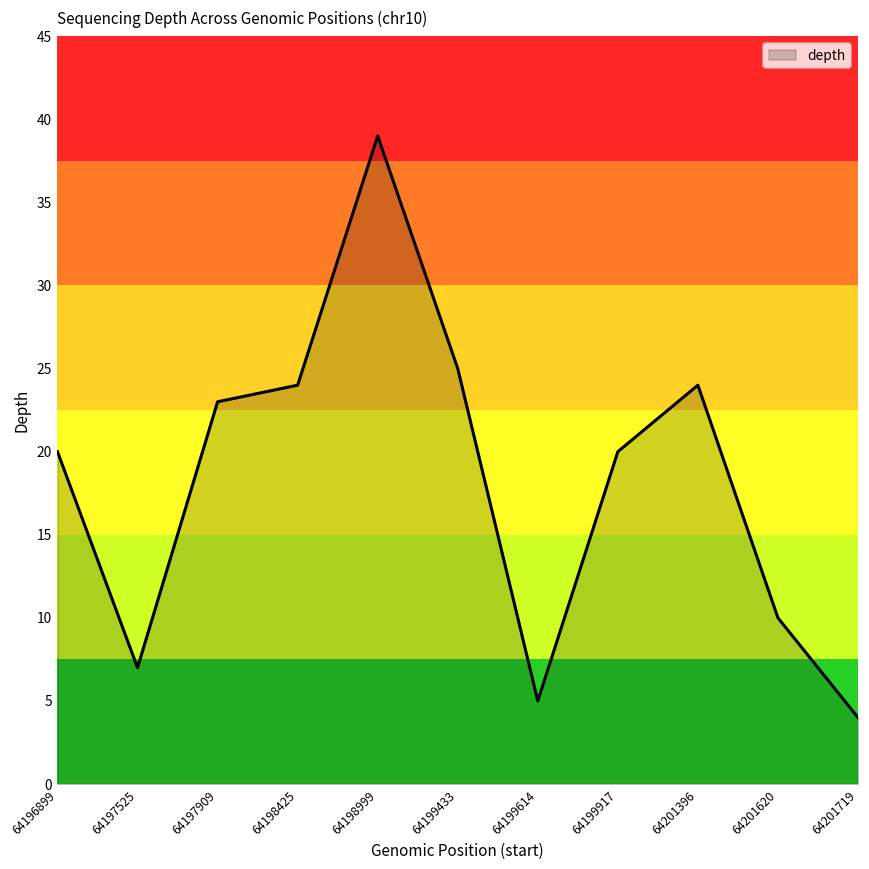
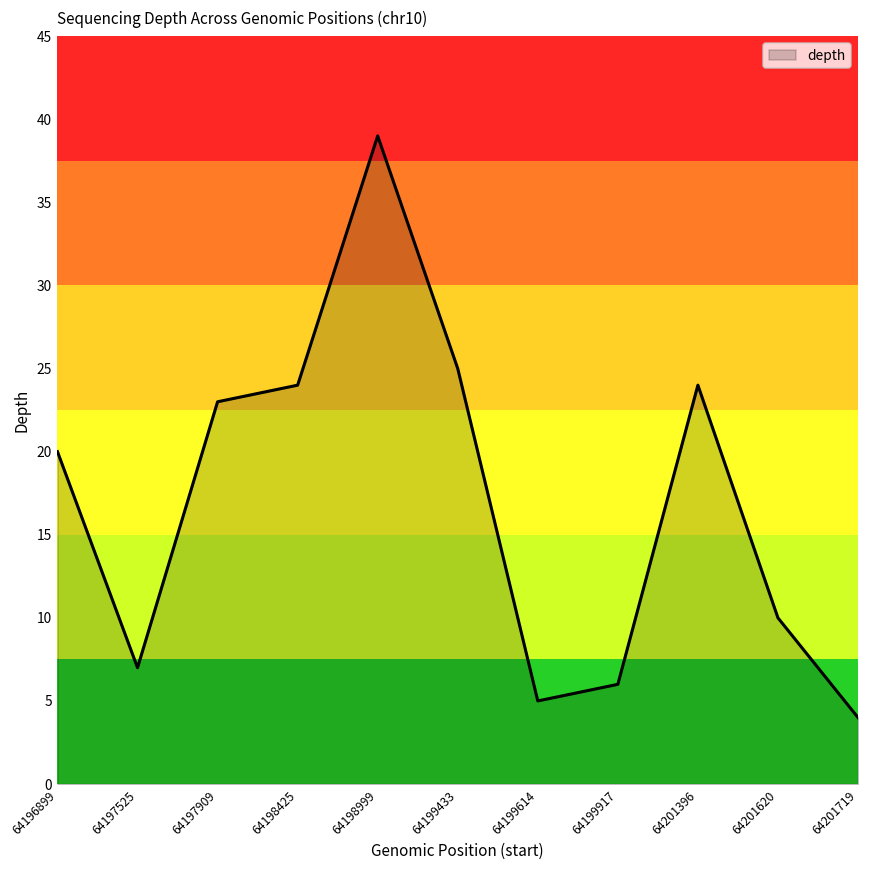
64199917: 20 -> 6
